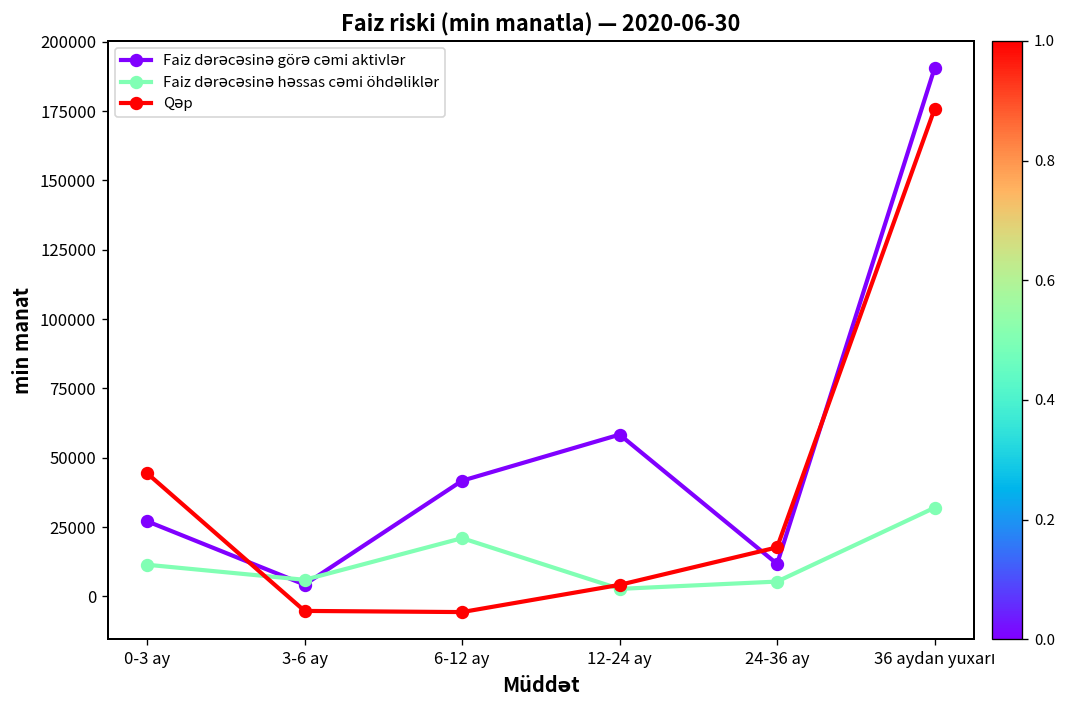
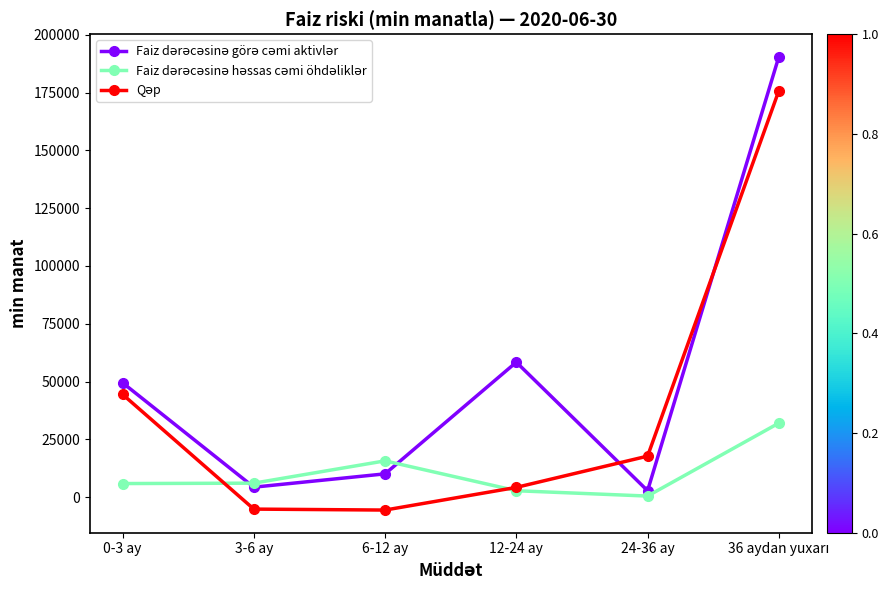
Faiz dərəcəsinə görə cəmi aktivlər, 0-3 ay: 27000 -> 49000
Faiz dərəcəsinə həssas cəmi öhdəliklər, 0-3 ay: 11000 -> 6000
Faiz dərəcəsinə görə cəmi aktivlər, 6-12 ay: 42000 -> 10000
Faiz dərəcəsinə həssas cəmi öhdəliklər, 6-12 ay: 21000 -> 16000
Faiz dərəcəsinə görə cəmi aktivlər, 24-36 ay: 12000 -> 3000
Faiz dərəcəsinə həssas cəmi öhdəliklər, 24-36 ay: 5000 -> 0
